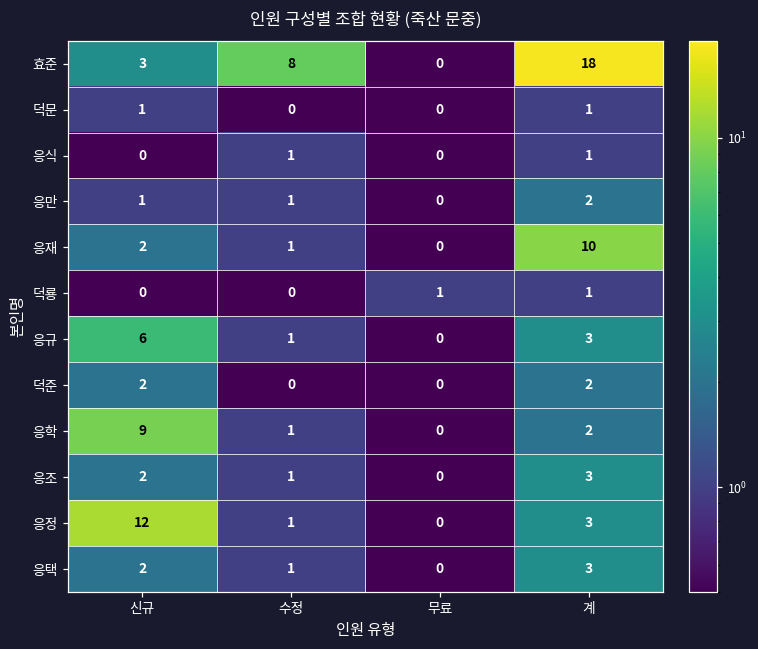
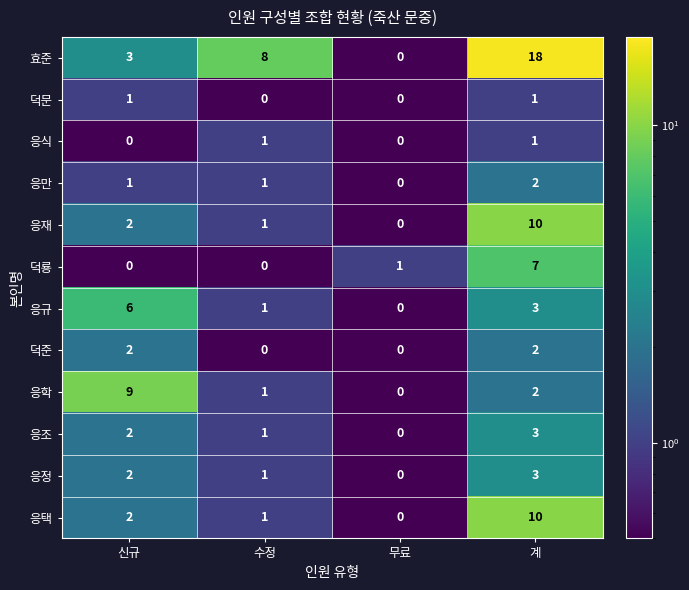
덕룡, 계: 1 -> 7
응정, 신규: 12 -> 2
응택, 계: 3 -> 10
